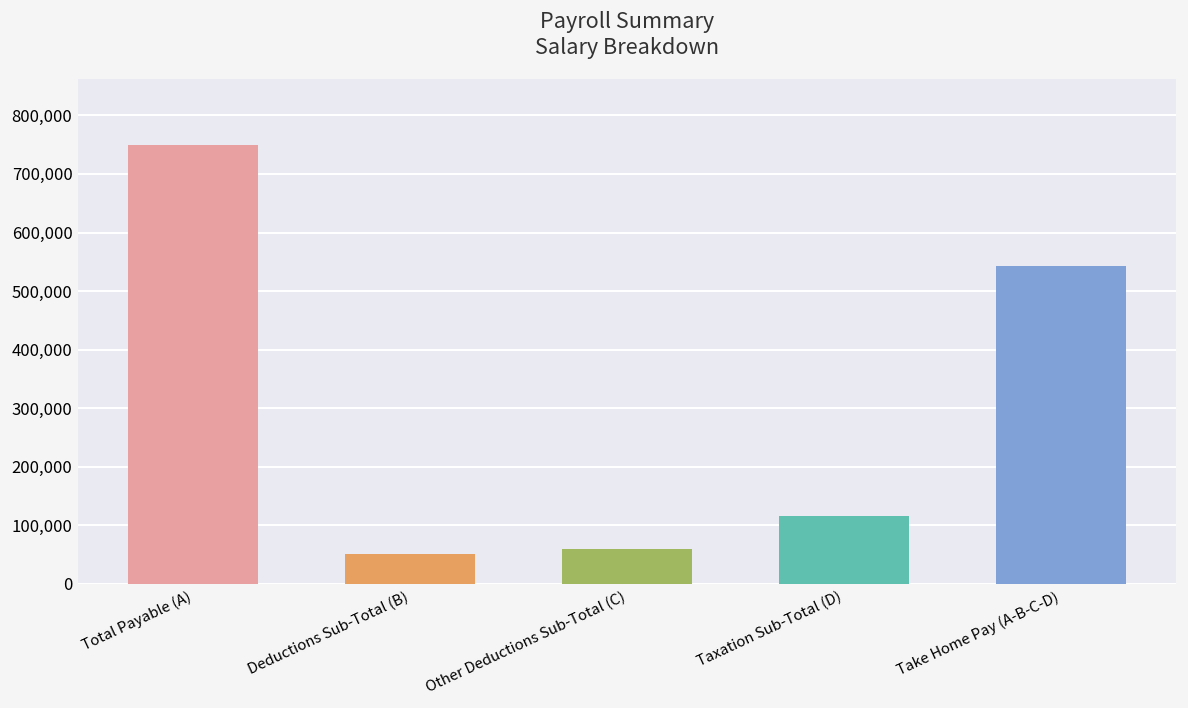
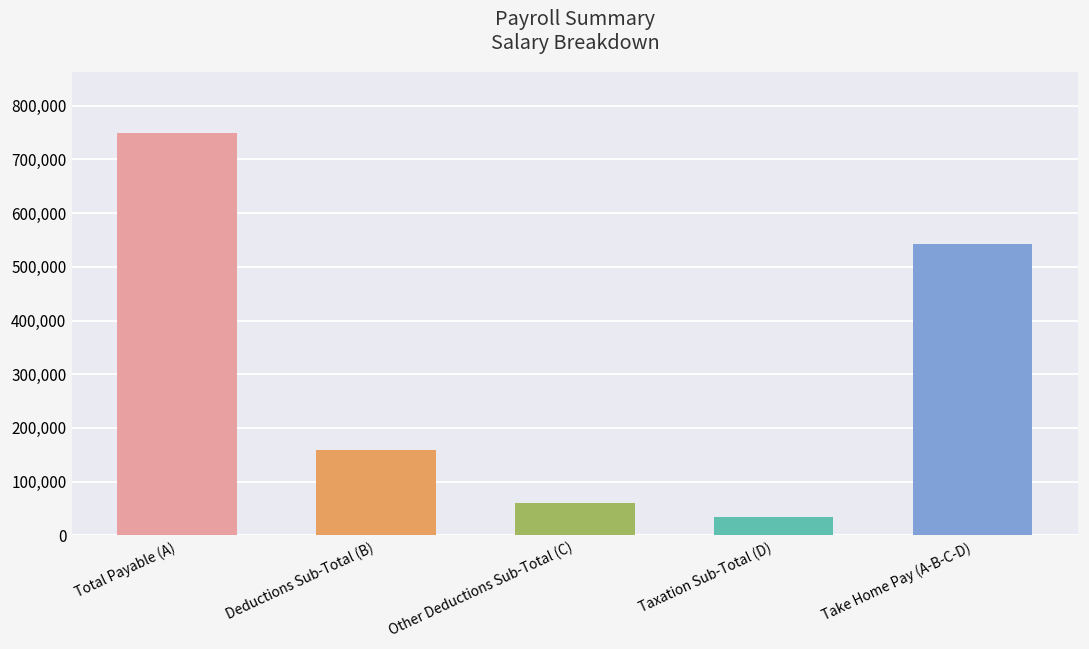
Deductions Sub-Total (B): 50,000 -> 160,000
Taxation Sub-Total (D): 120,000 -> 30,000
